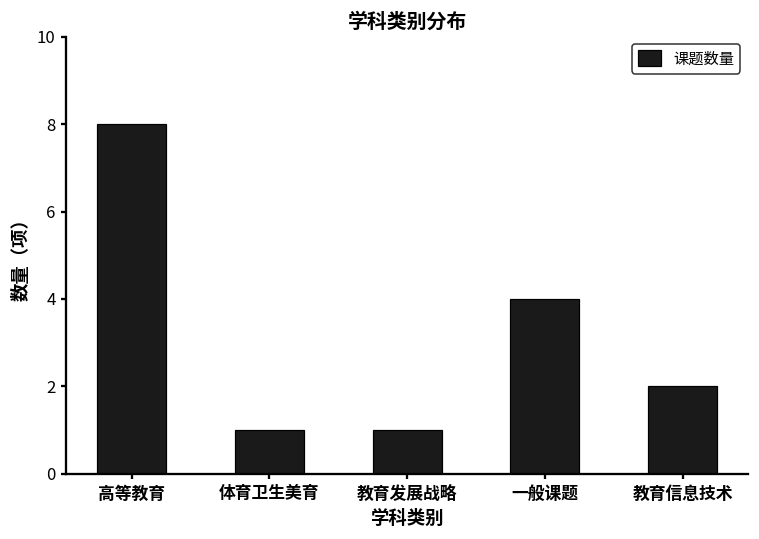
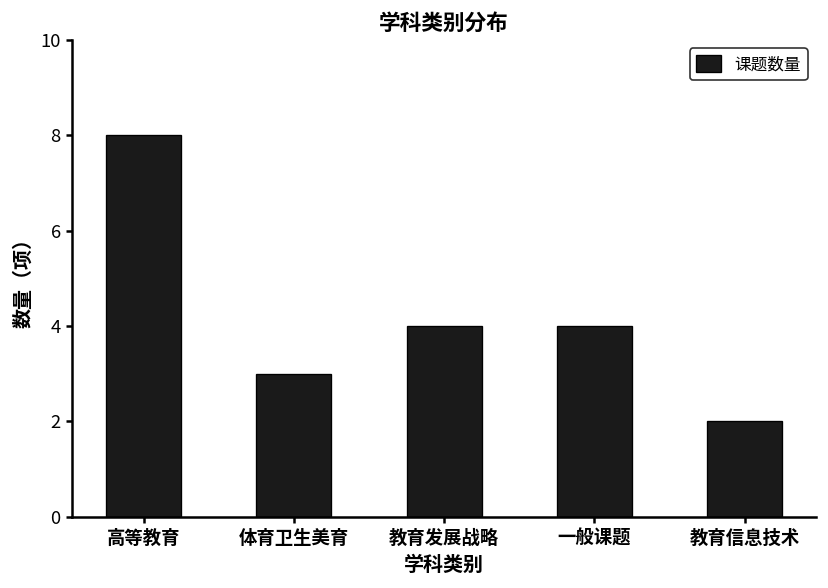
体育卫生美育: 1 -> 3
教育发展战略: 1 -> 4
